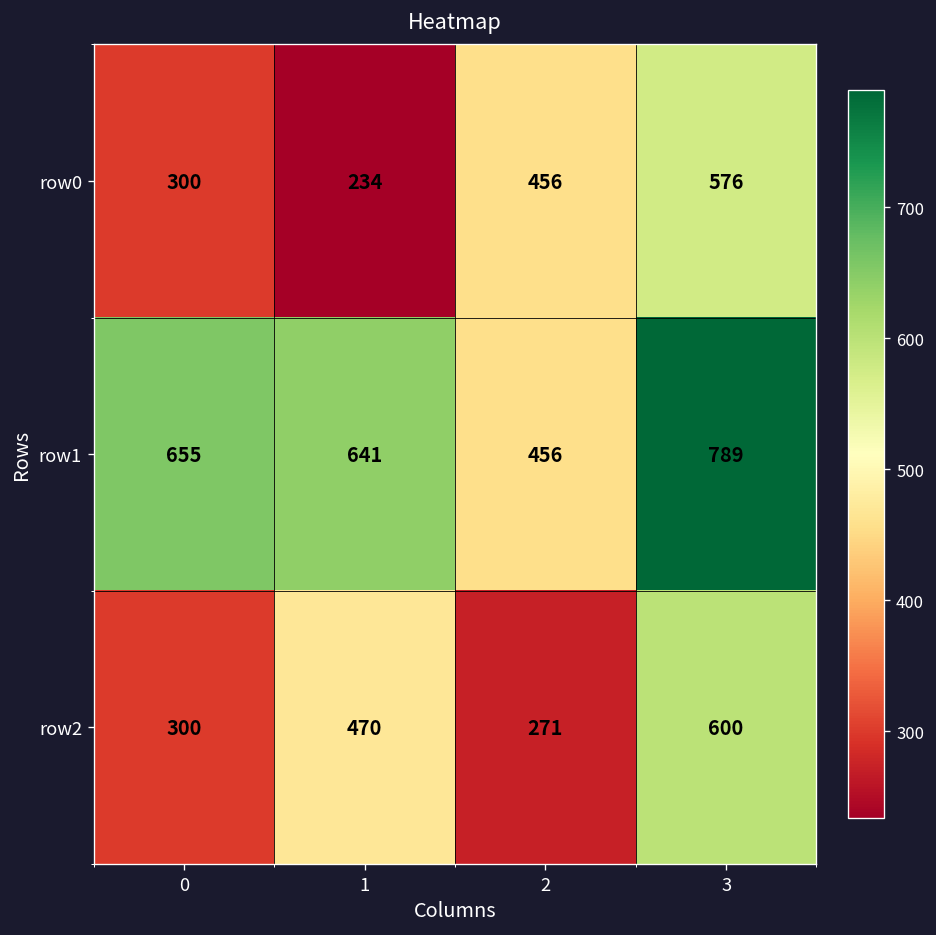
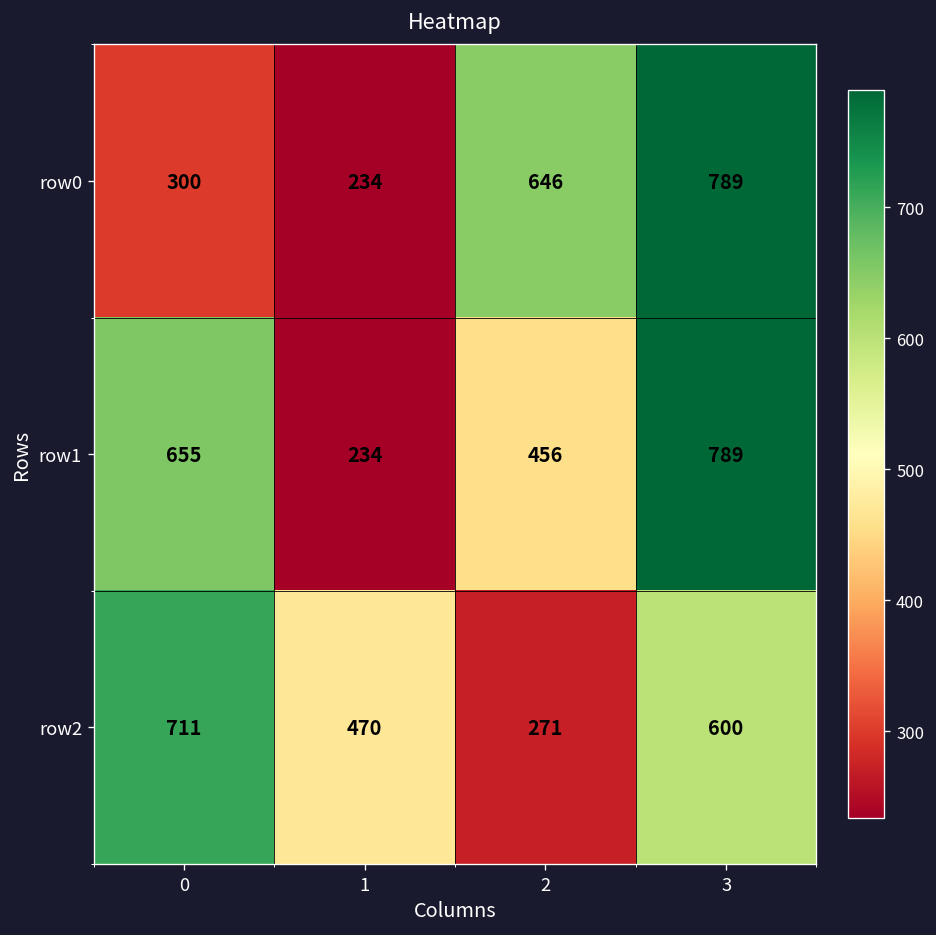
row0, 2: 456 -> 646
row0, 3: 576 -> 789
row1, 1: 641 -> 234
row2, 0: 300 -> 711
